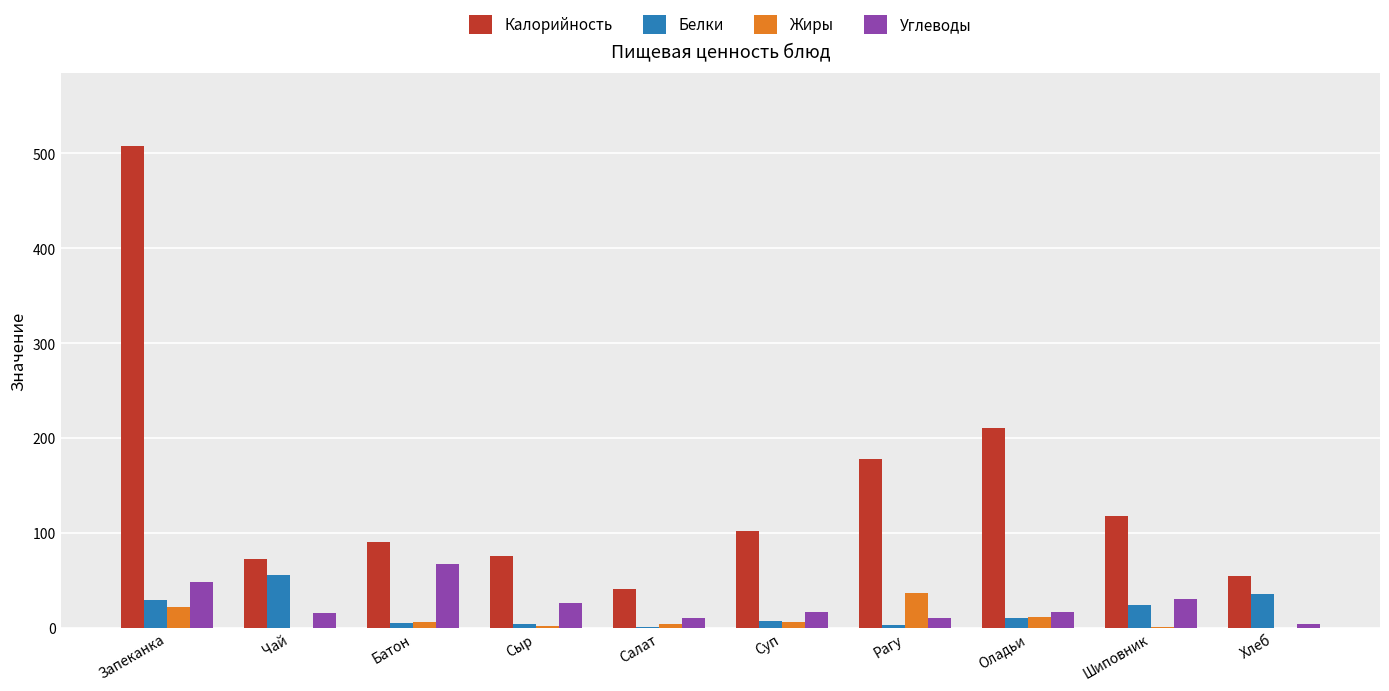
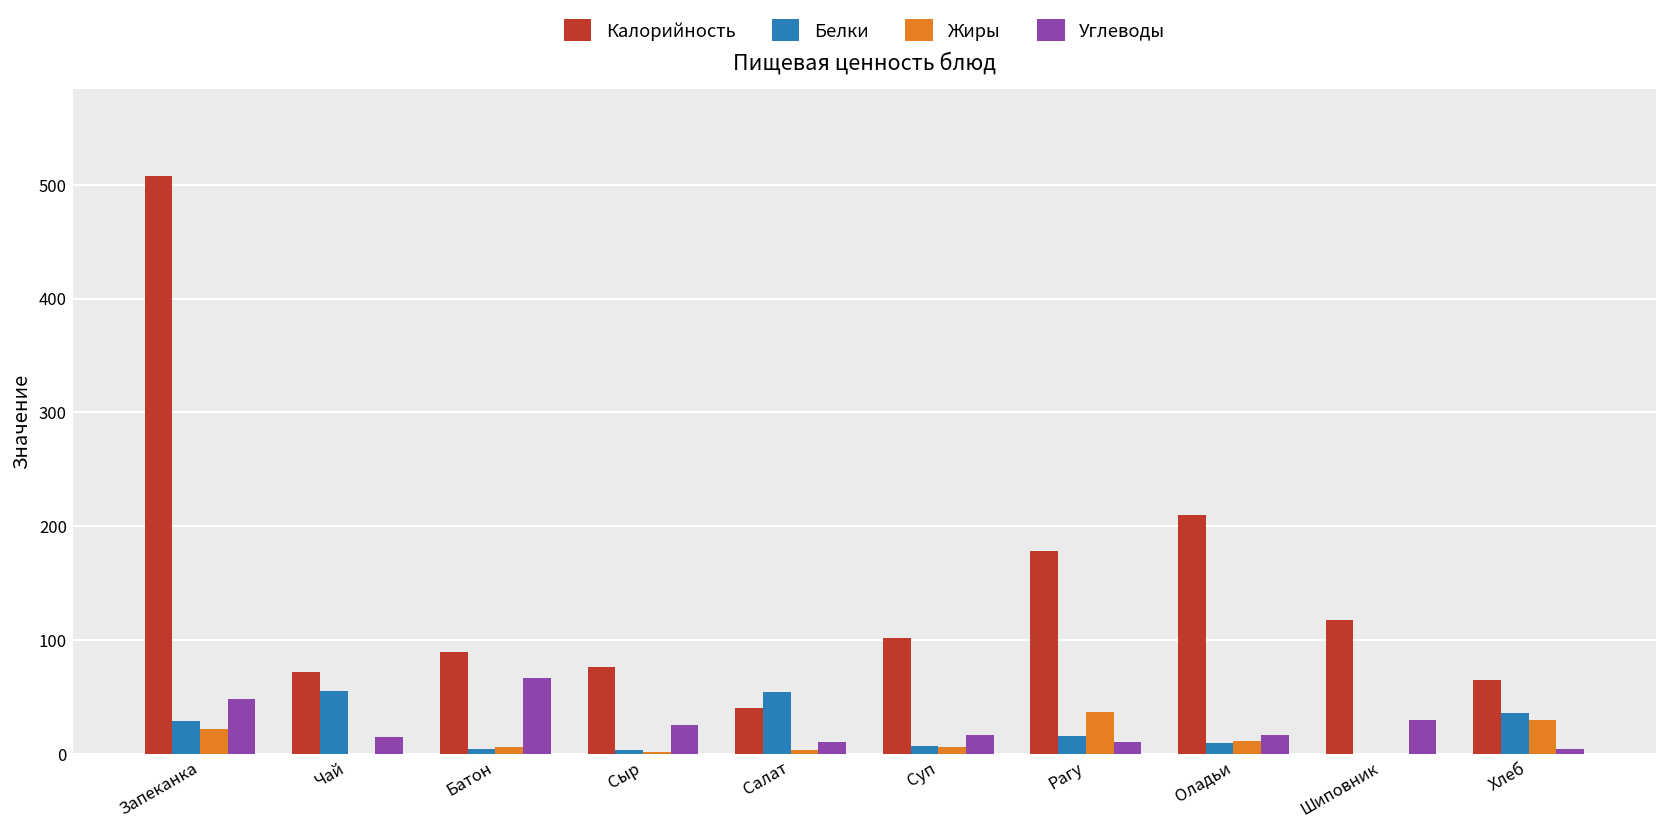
Белки, Салат: 0 -> 50
Белки, Рагу: 0 -> 20
Белки, Шиповник: 20 -> 0
Калорийность, Хлеб: 50 -> 70
Жиры, Хлеб: 0 -> 30
